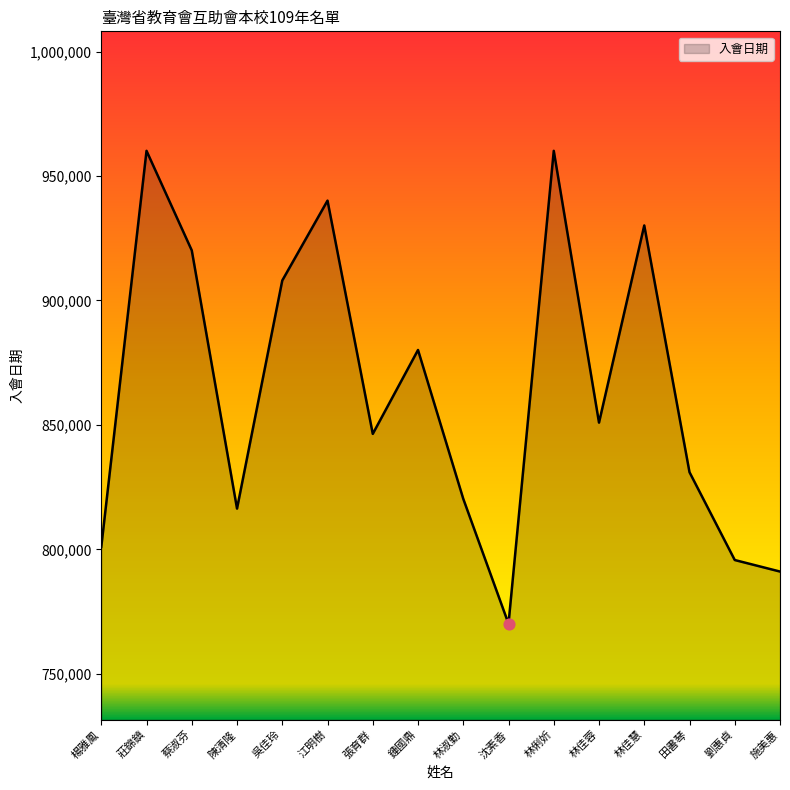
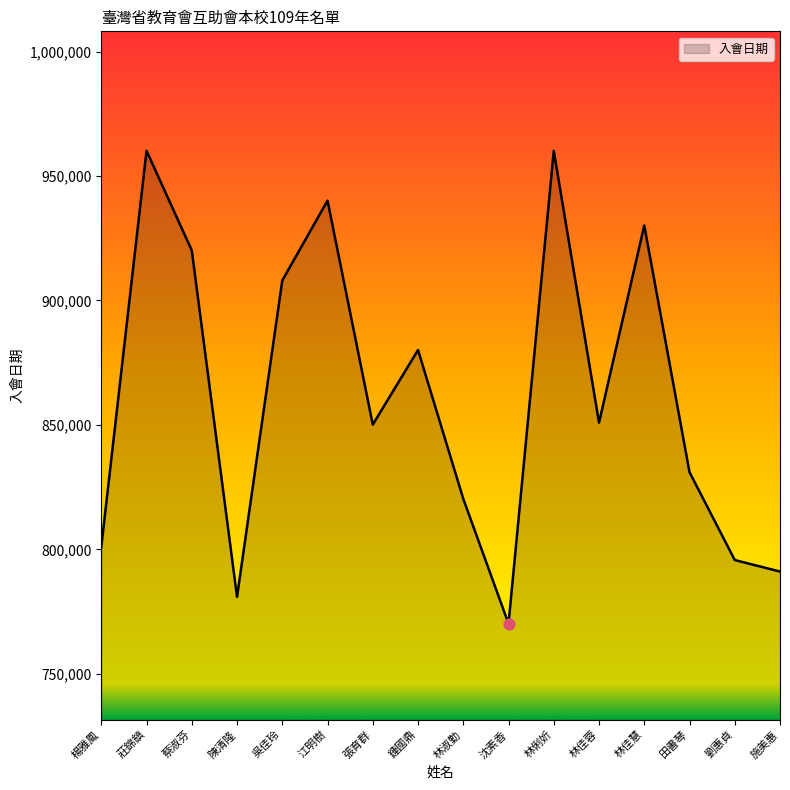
入會日期, 陳清隆: 816,000 -> 781,000
入會日期, 張育群: 846,000 -> 850,000
